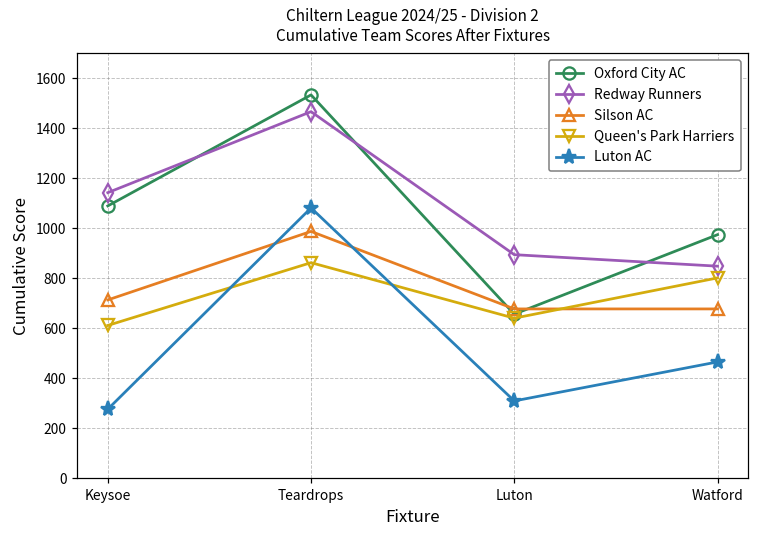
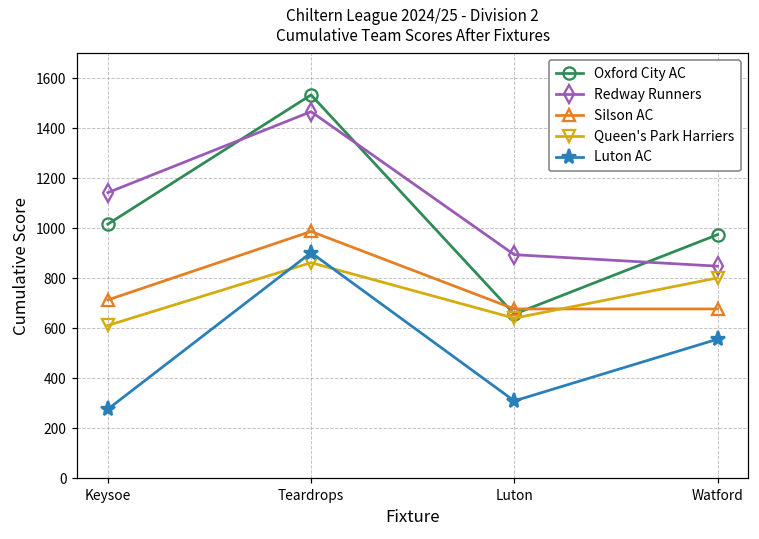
Oxford City AC, Keysoe: 1090 -> 1020
Luton AC, Teardrops: 1080 -> 900
Luton AC, Watford: 470 -> 560
